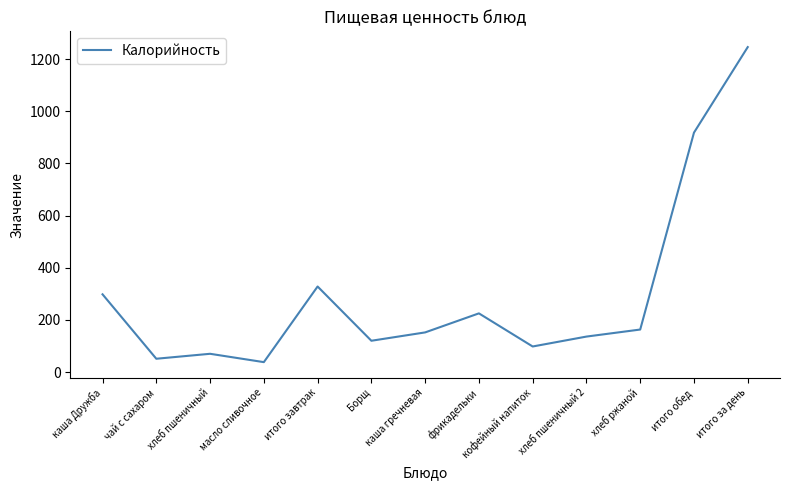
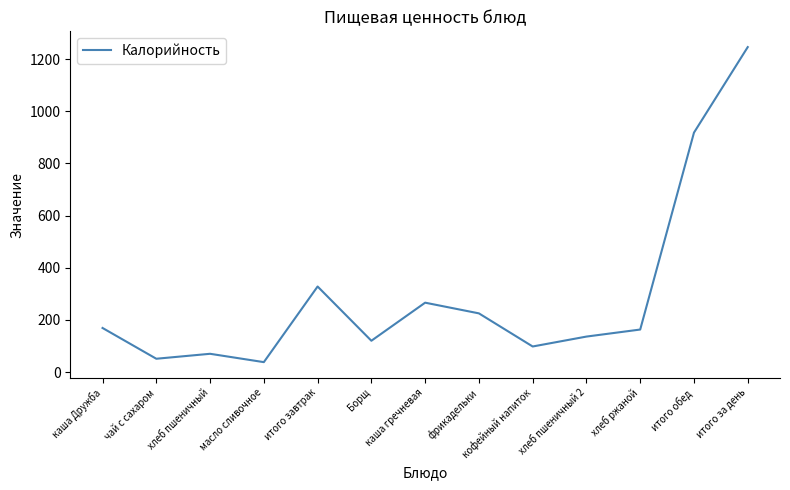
каша Дружба: 300 -> 170
каша гречневая: 150 -> 270
